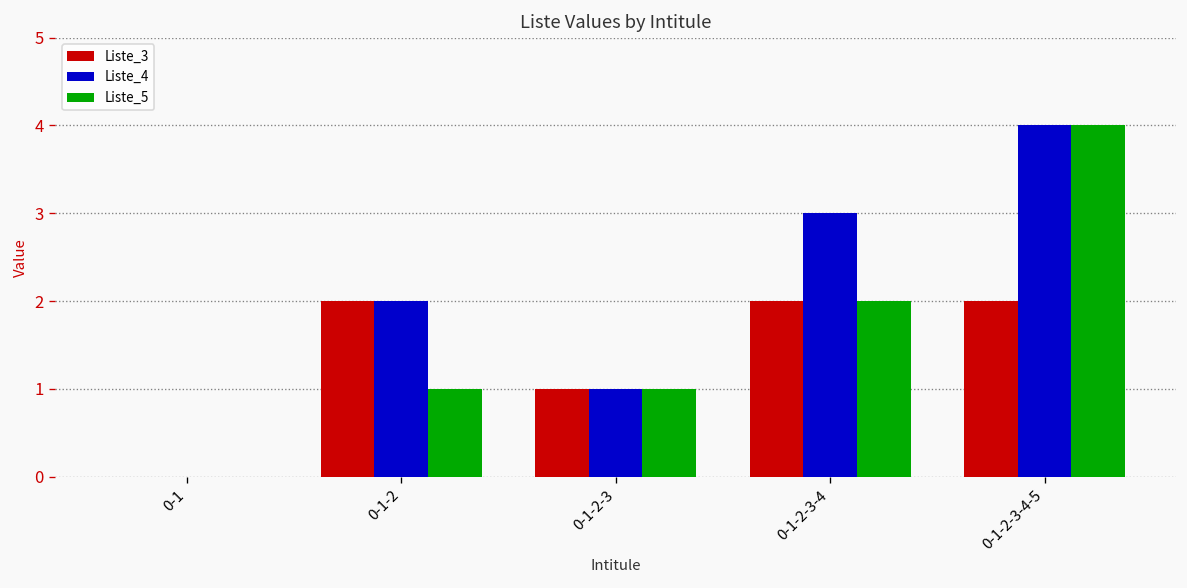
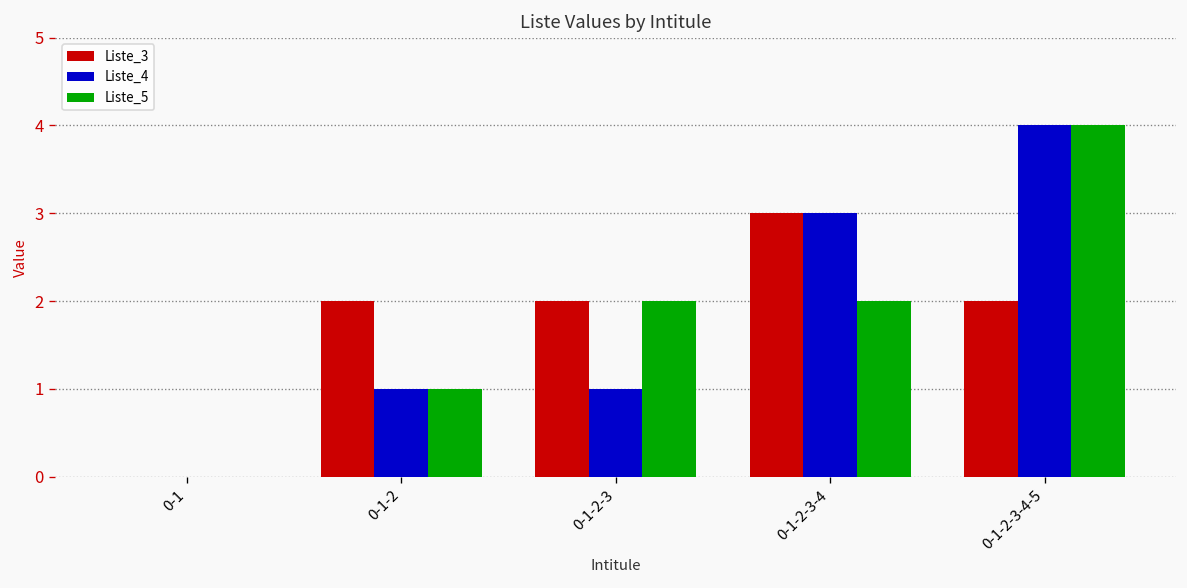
Liste_4, 0-1-2: 2 -> 1
Liste_3, 0-1-2-3: 1 -> 2
Liste_5, 0-1-2-3: 1 -> 2
Liste_3, 0-1-2-3-4: 2 -> 3
